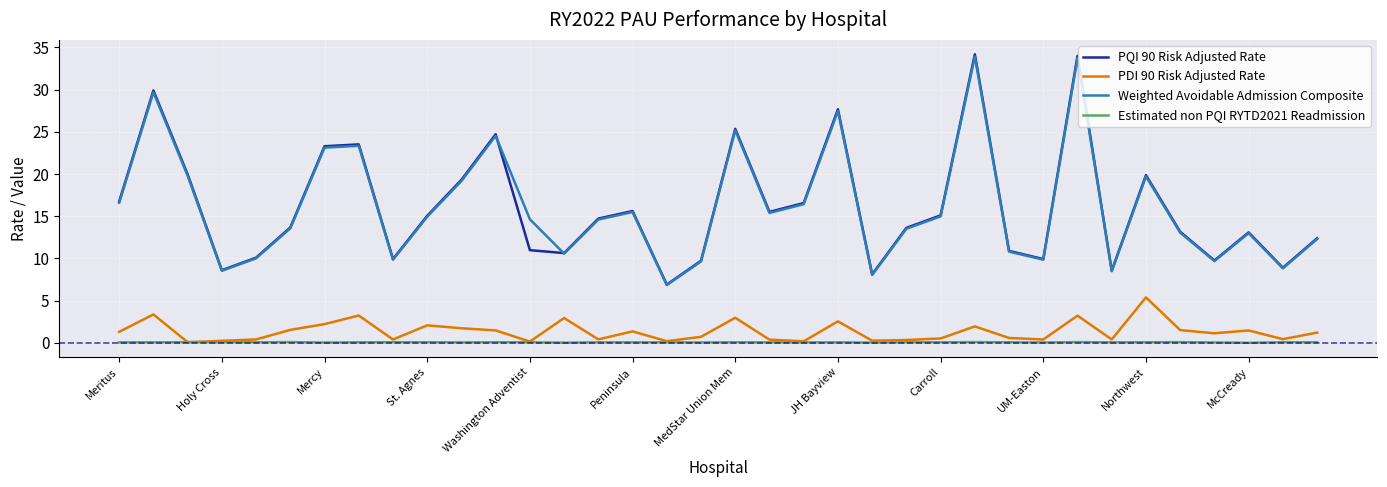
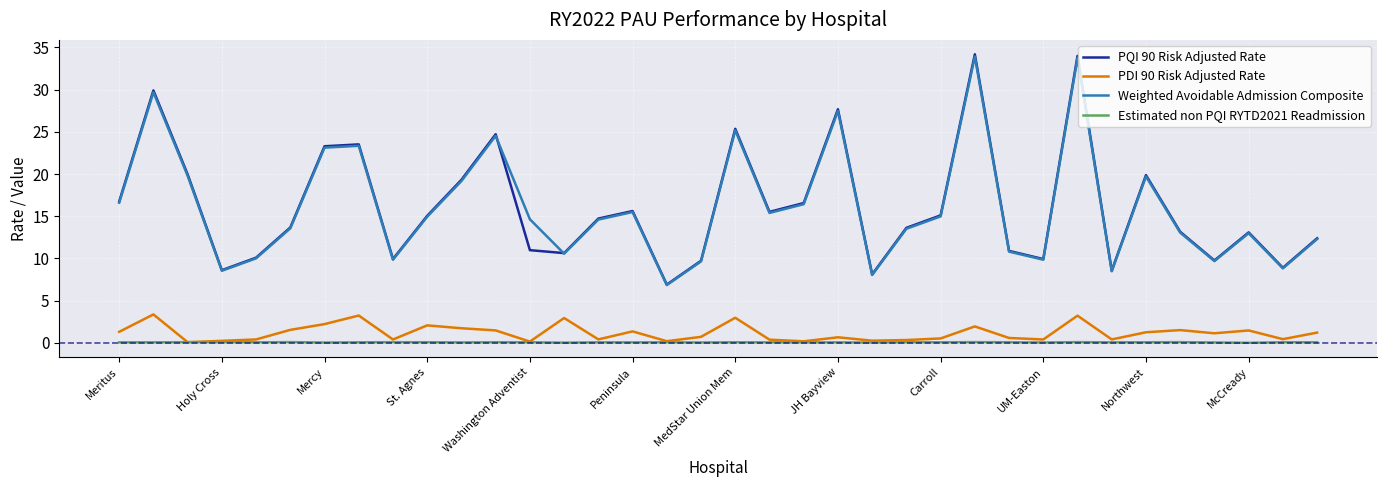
PDI 90 Risk Adjusted Rate, JH Bayview: 3 -> 1
PDI 90 Risk Adjusted Rate, Northwest: 5 -> 1
